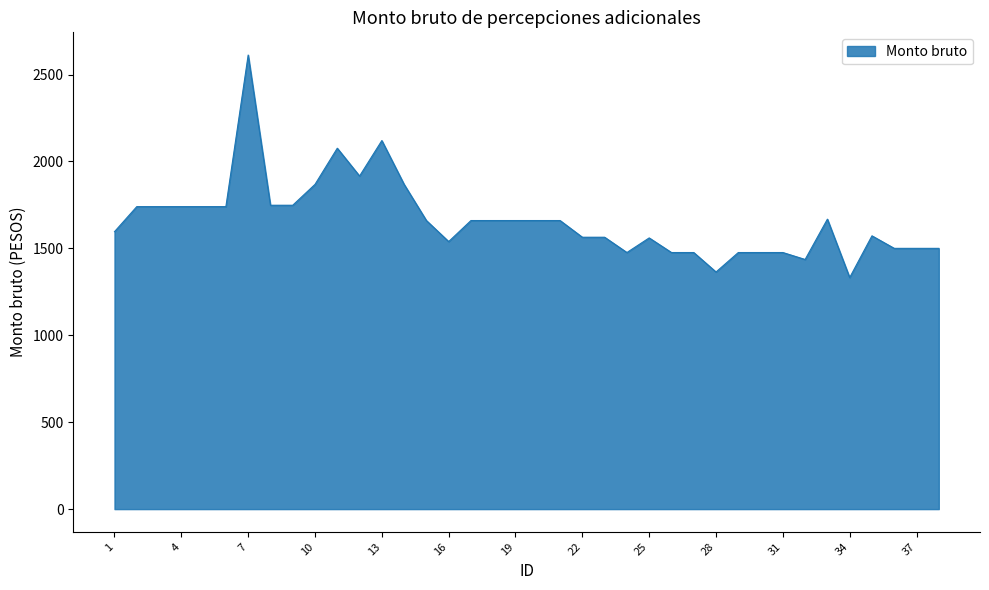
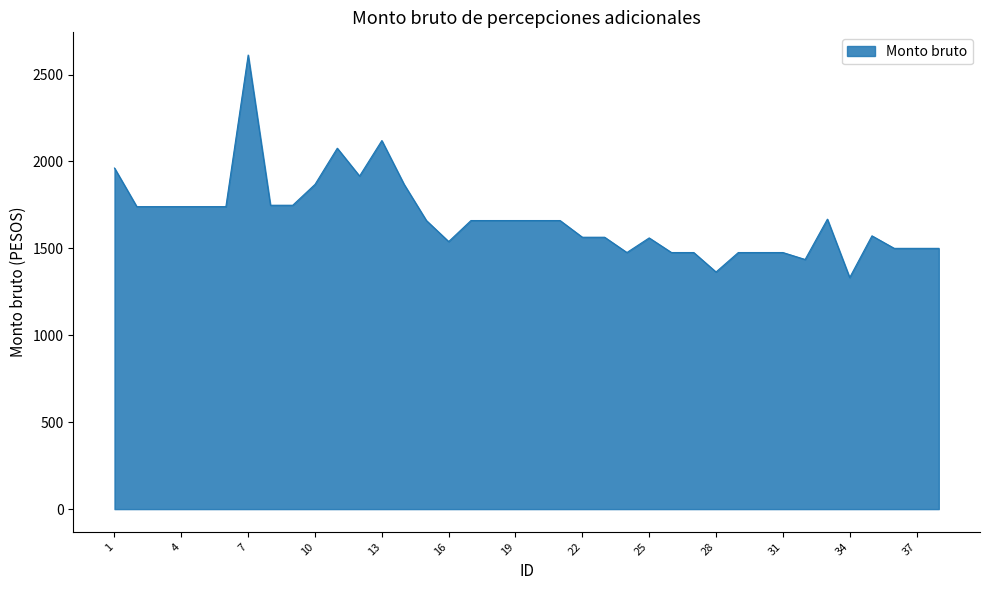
1: 1600 -> 1960
